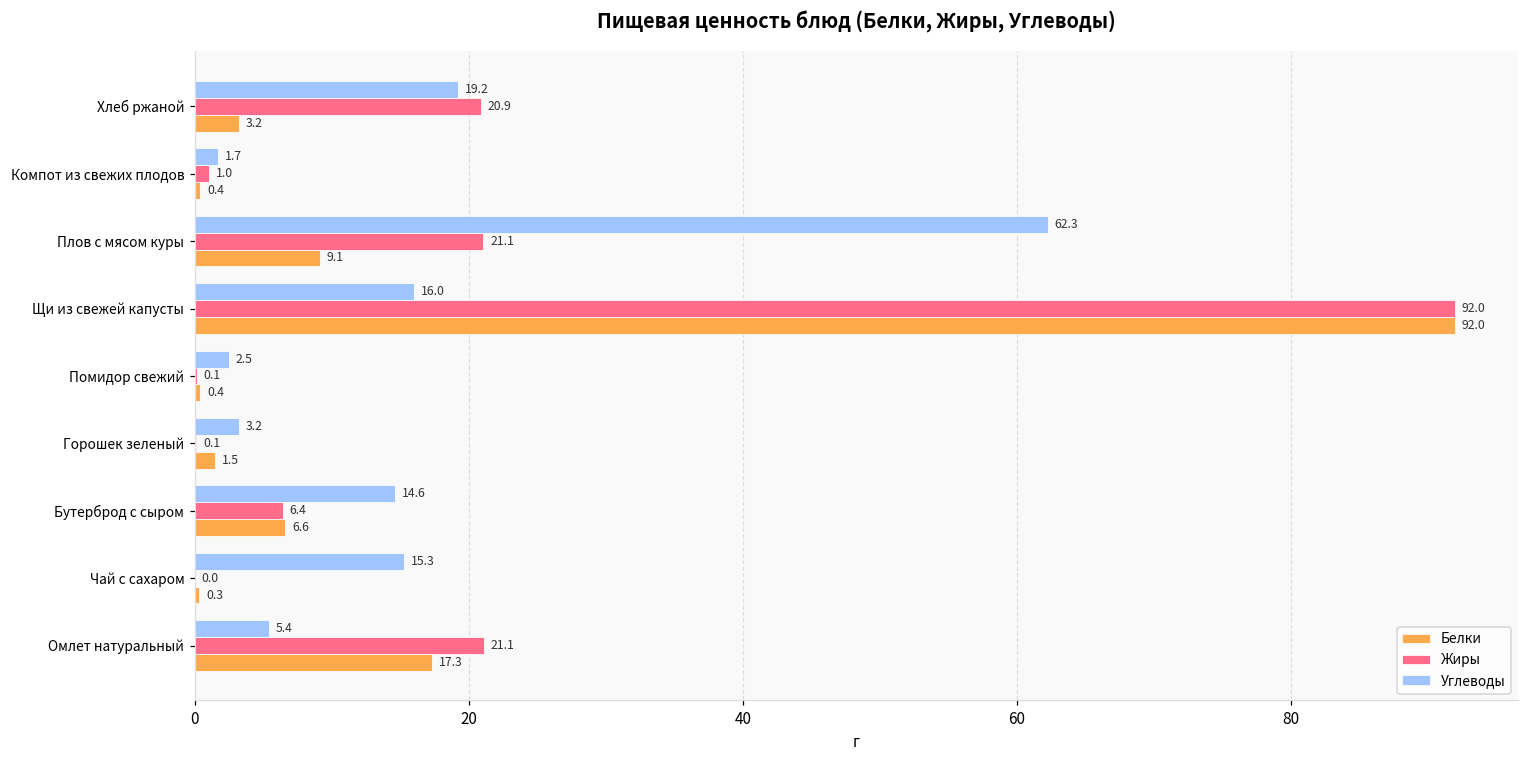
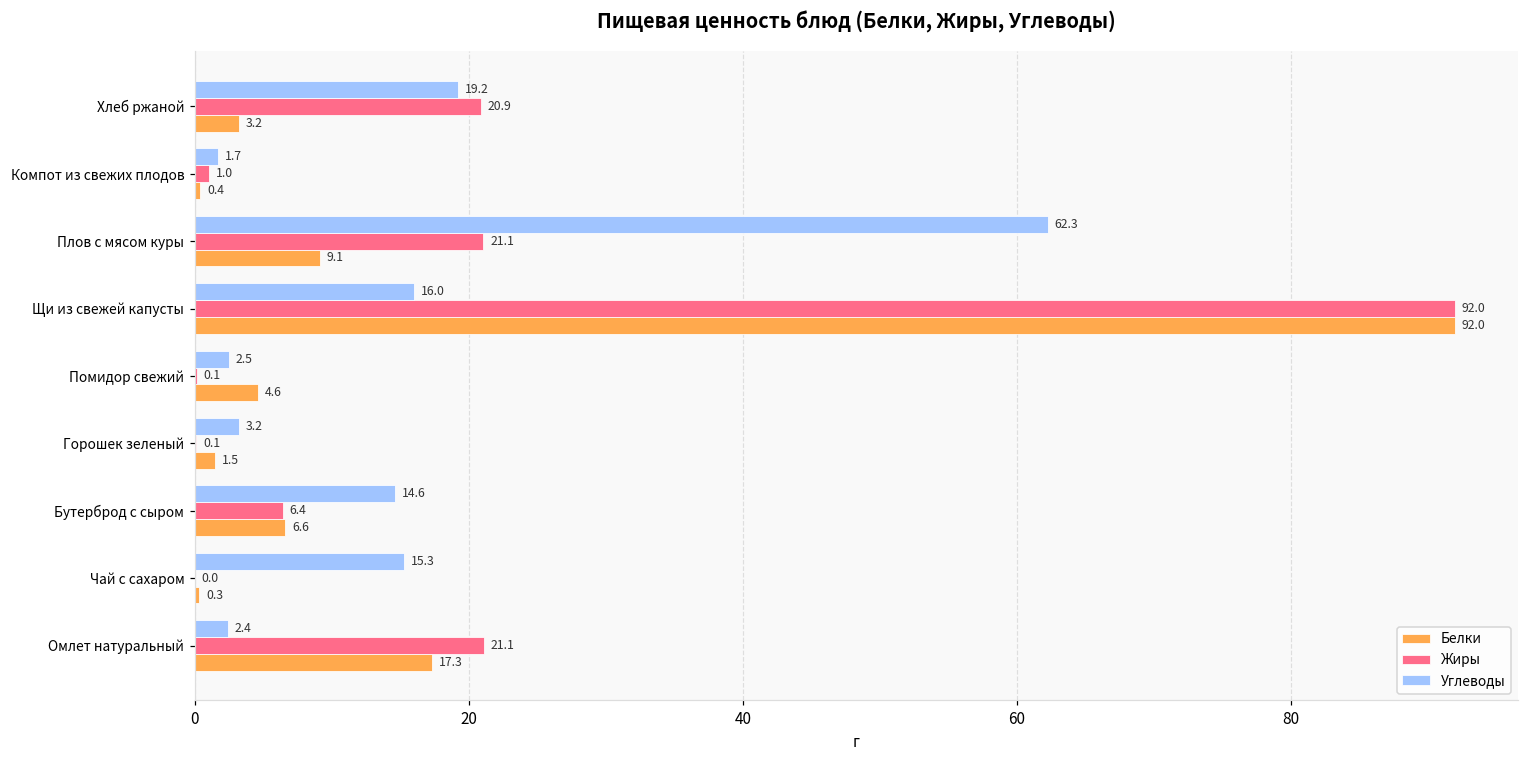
Белки, Помидор свежий: 0.4 -> 4.6
Углеводы, Омлет натуральный: 5.4 -> 2.4
